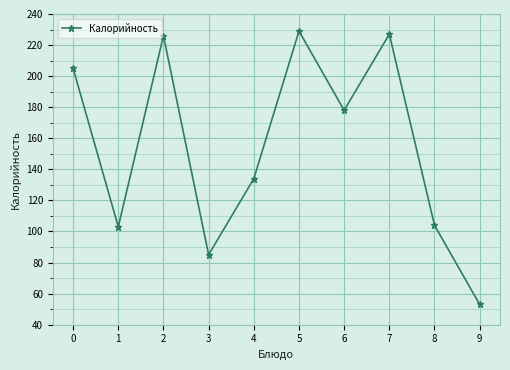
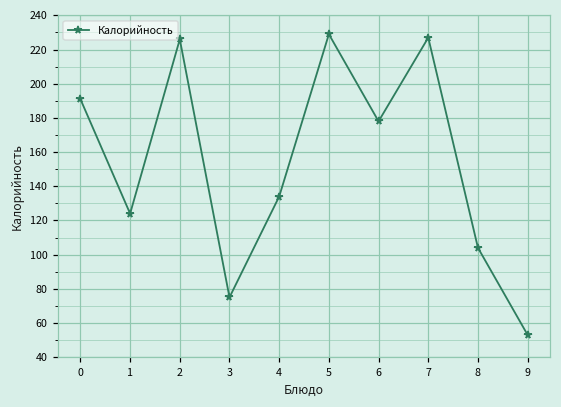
0: 205 -> 191
1: 103 -> 124
3: 85 -> 75
